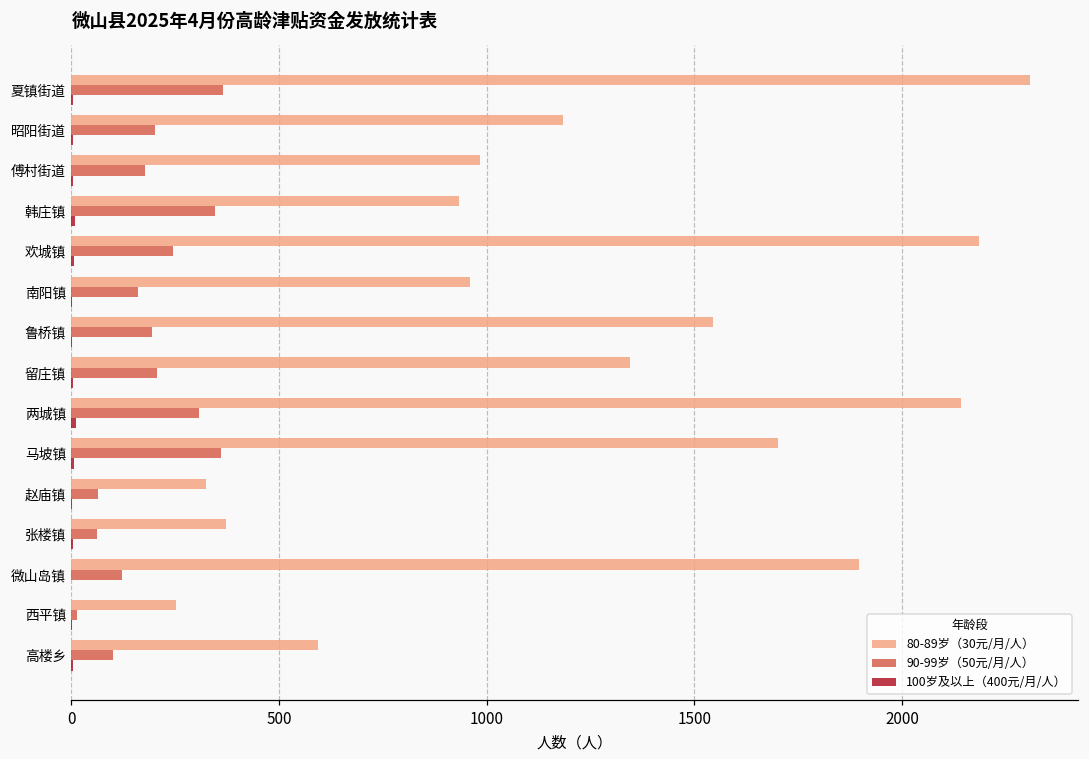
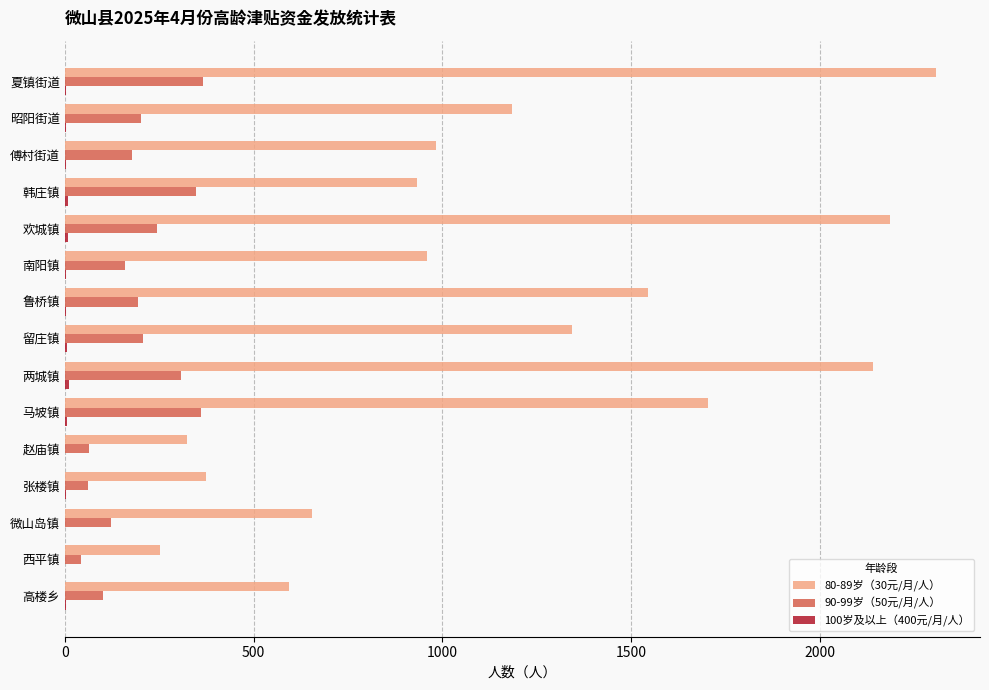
80-89岁（30元/月/人）, 微山岛镇: 1900 -> 650
90-99岁（50元/月/人）, 西平镇: 10 -> 40
